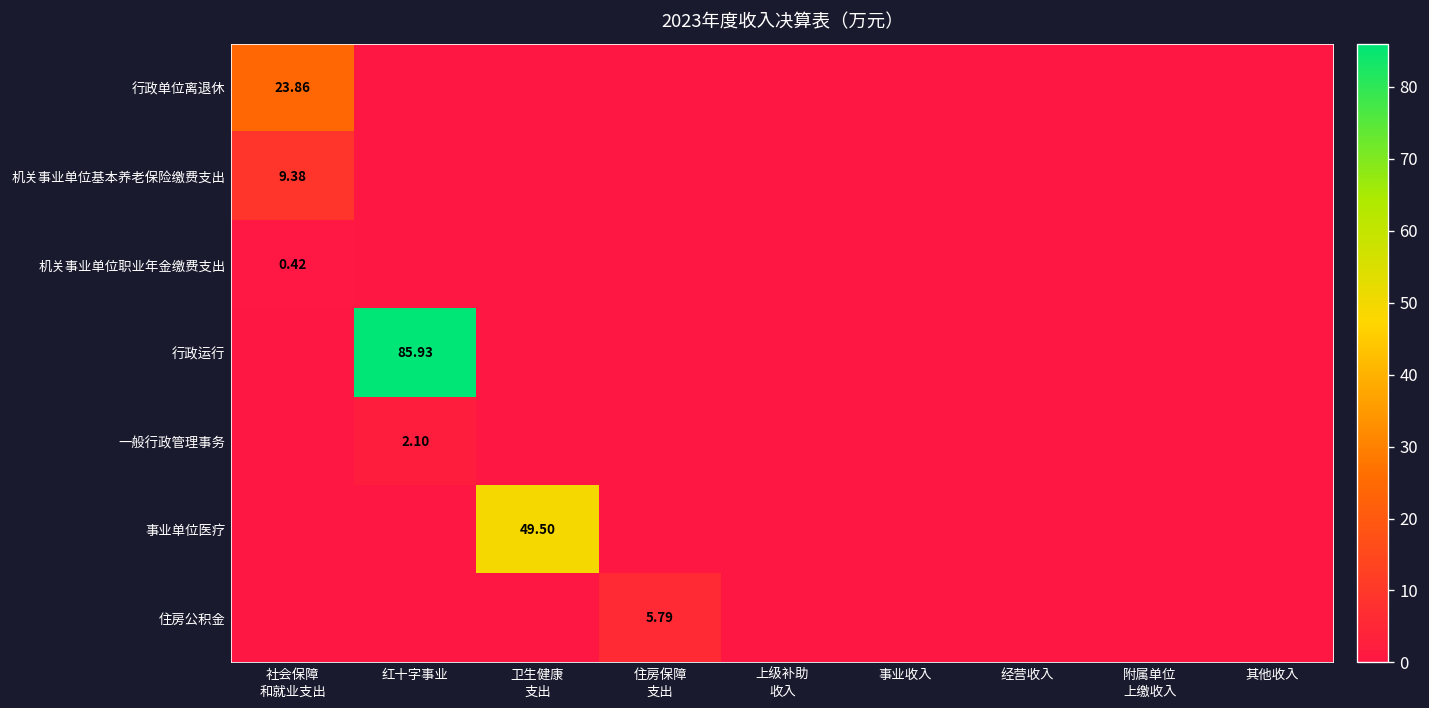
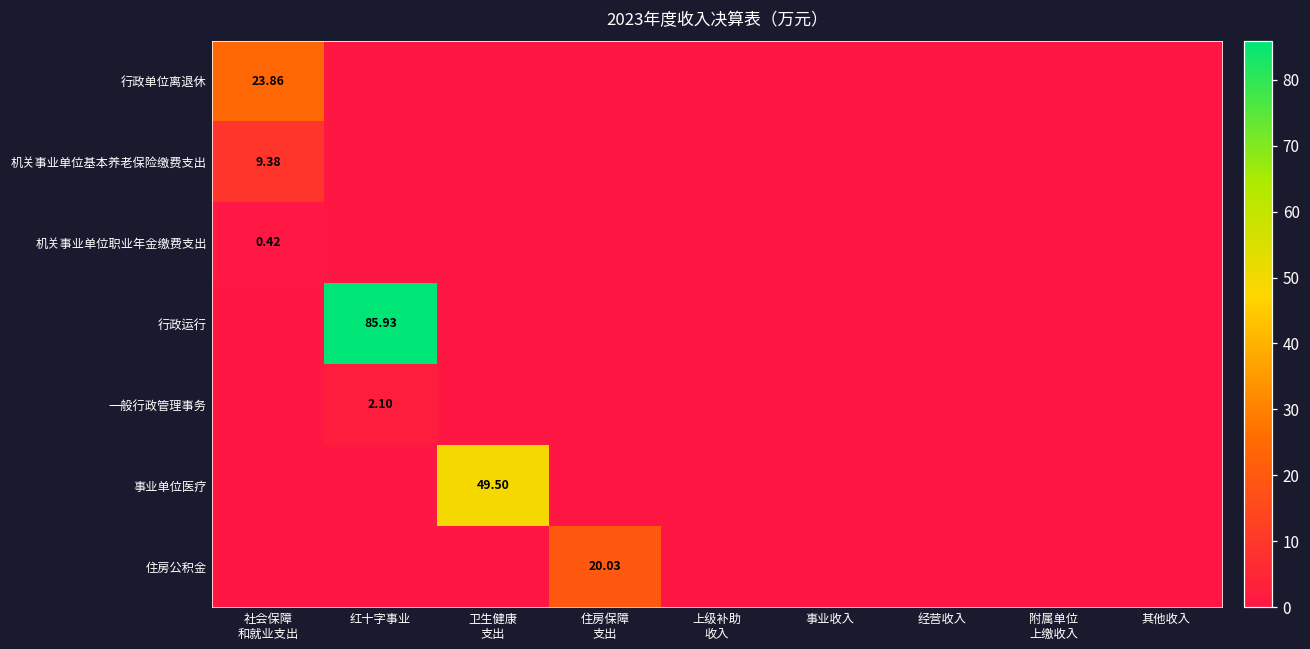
住房公积金, 住房保障 支出: 5.79 -> 20.03
